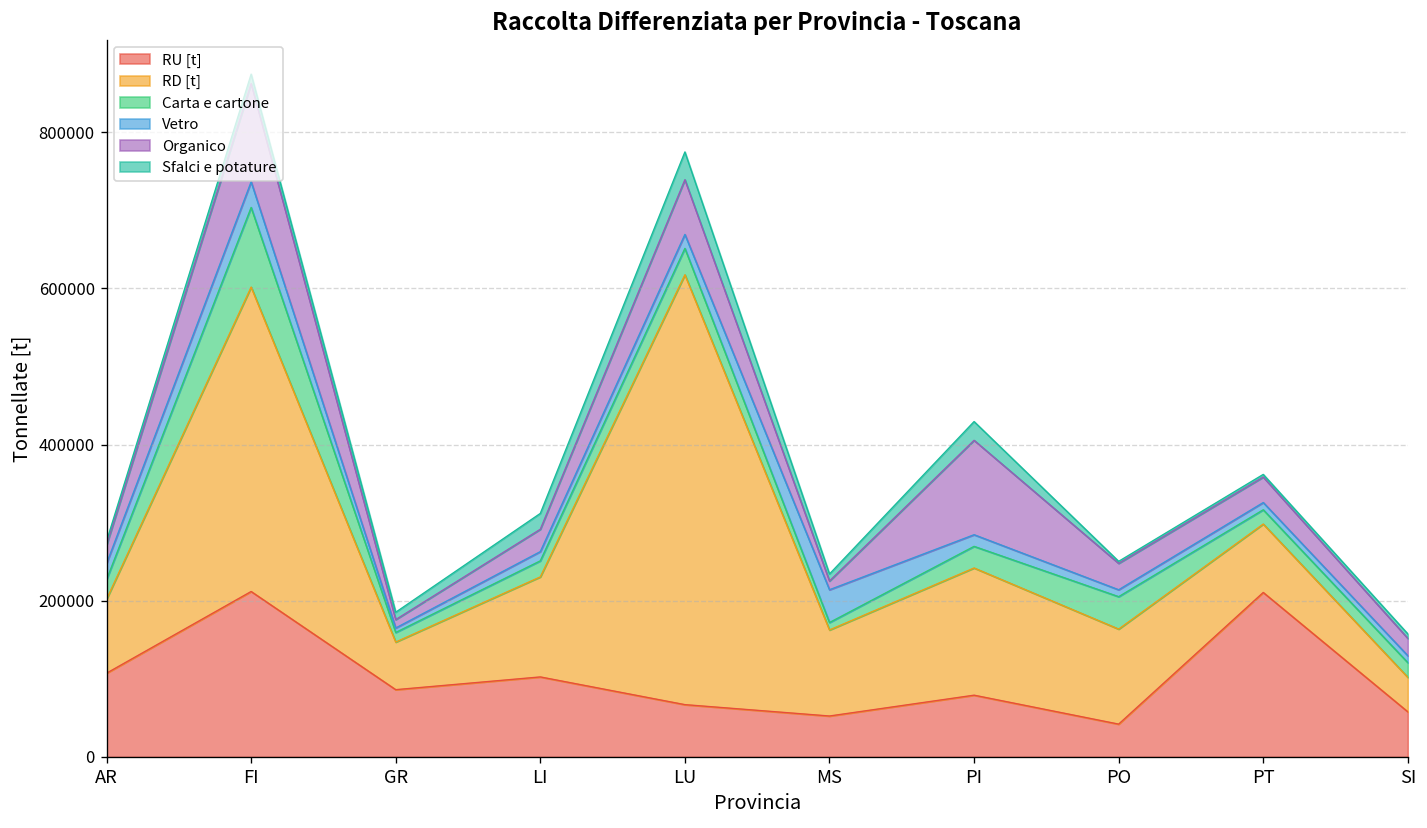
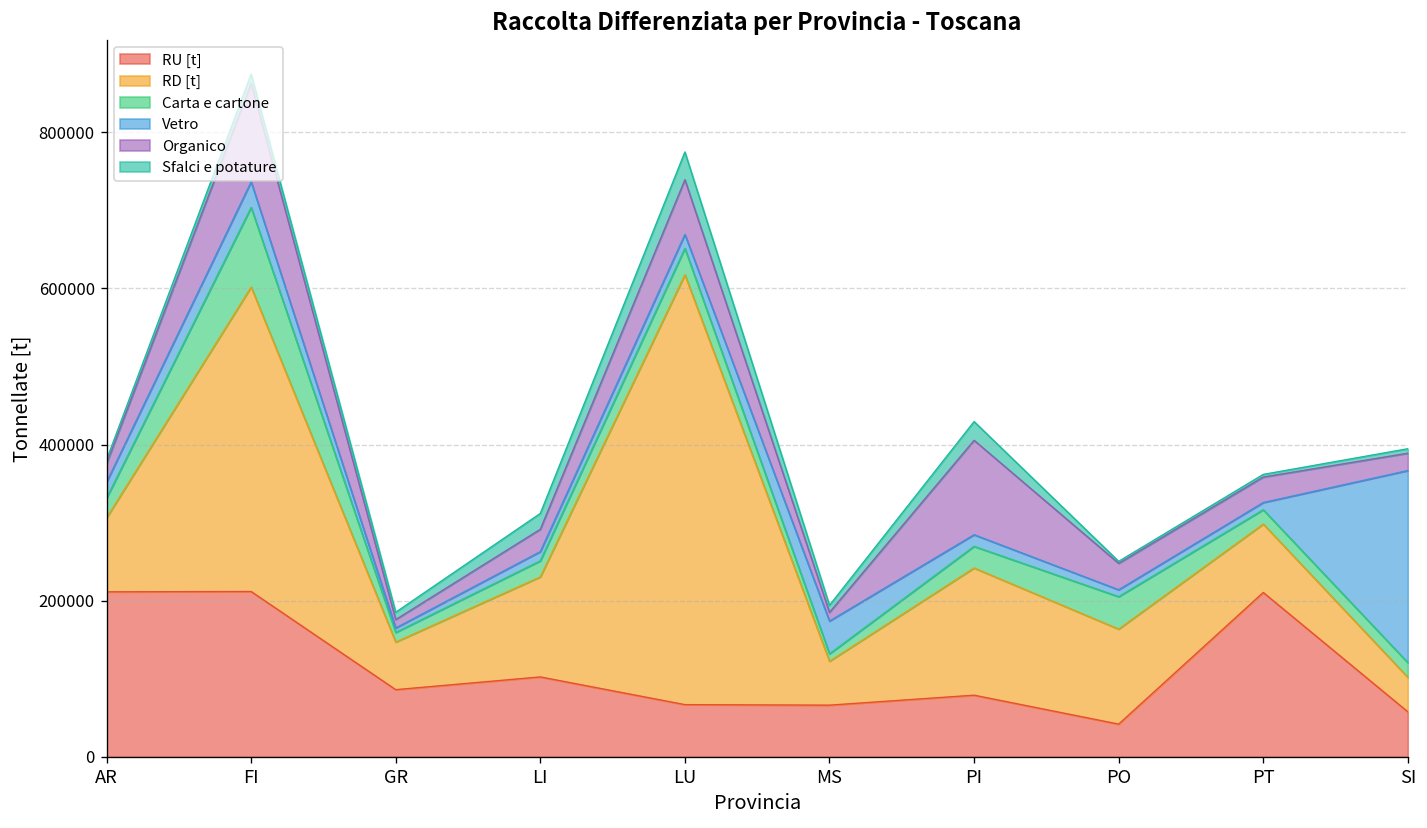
RU [t], AR: 110000 -> 210000
RU [t], MS: 50000 -> 70000
RD [t], MS: 110000 -> 60000
Vetro, SI: 10000 -> 250000
